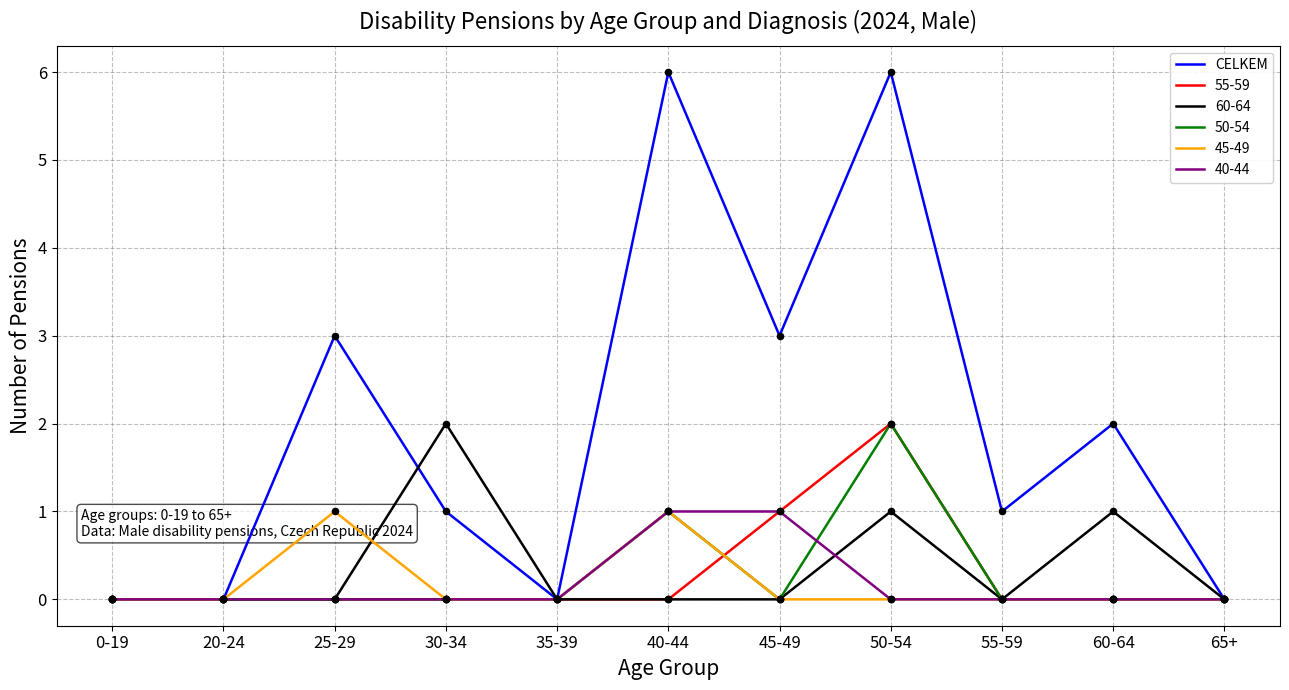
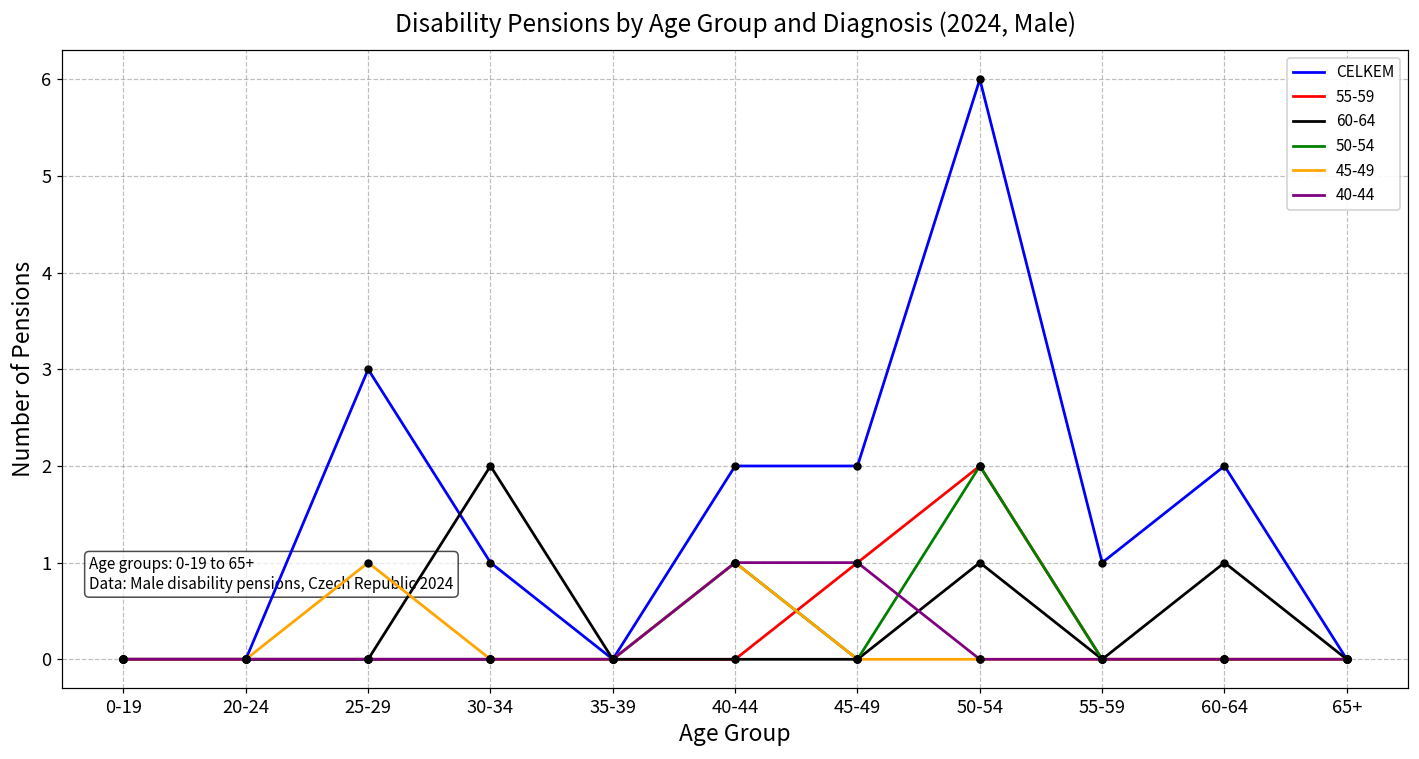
CELKEM, 40-44: 6 -> 2
CELKEM, 45-49: 3 -> 2
